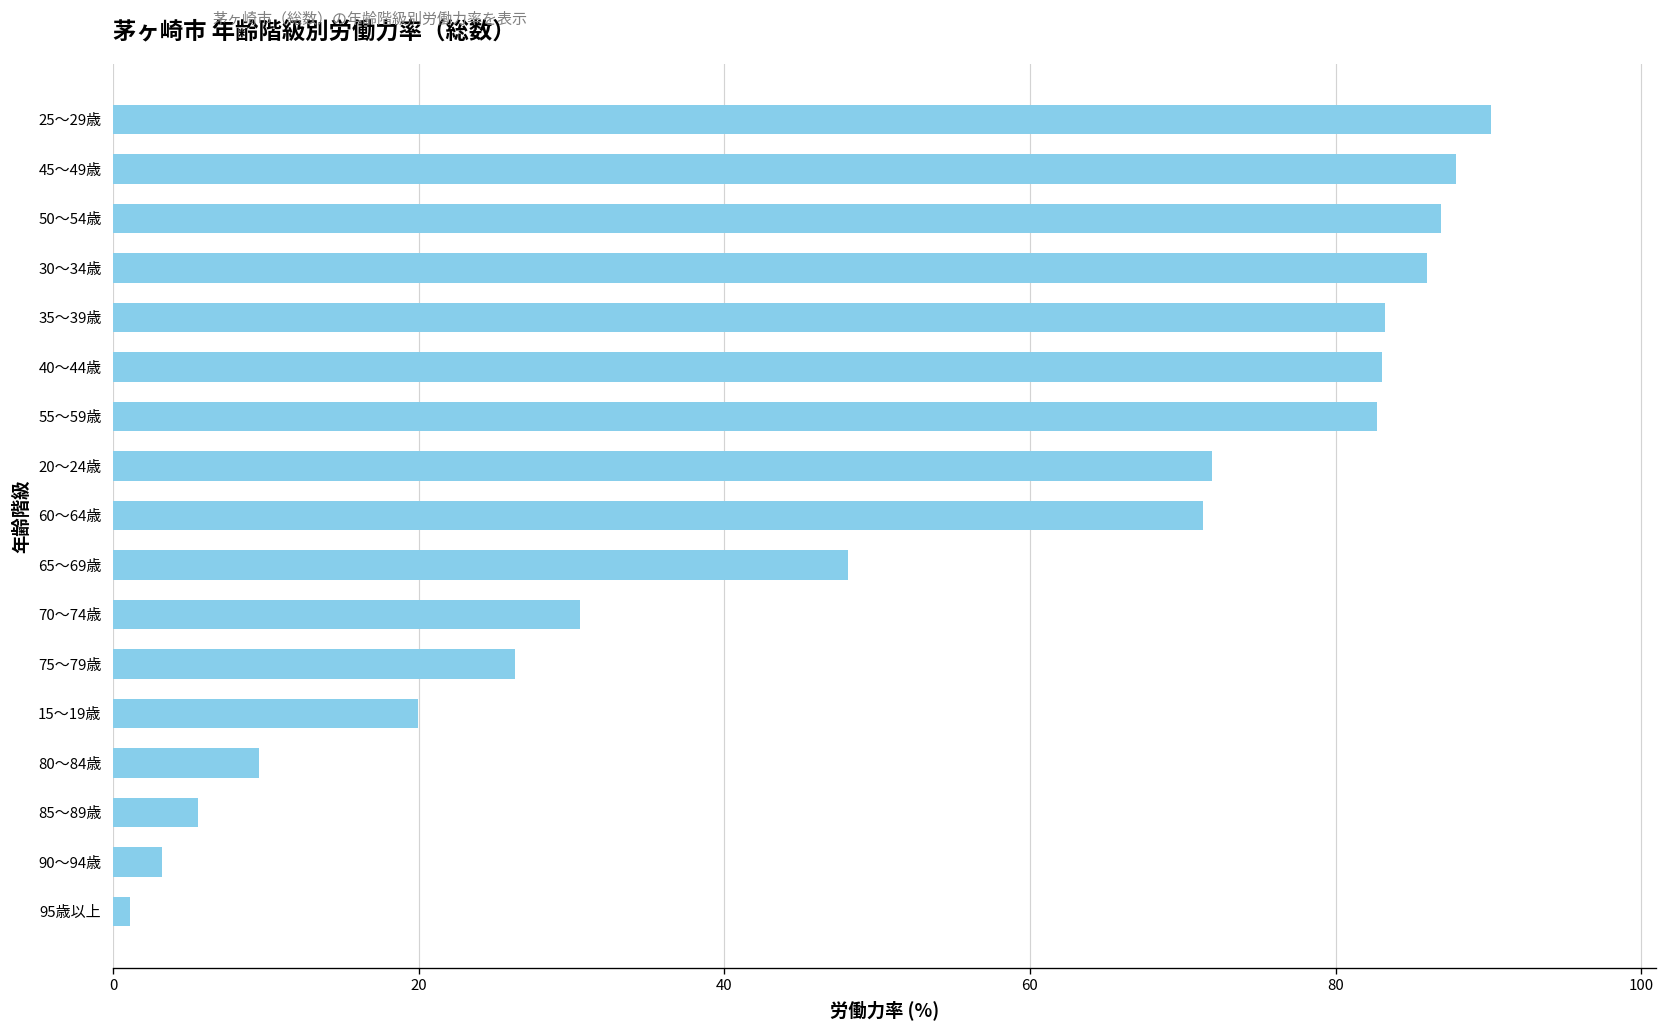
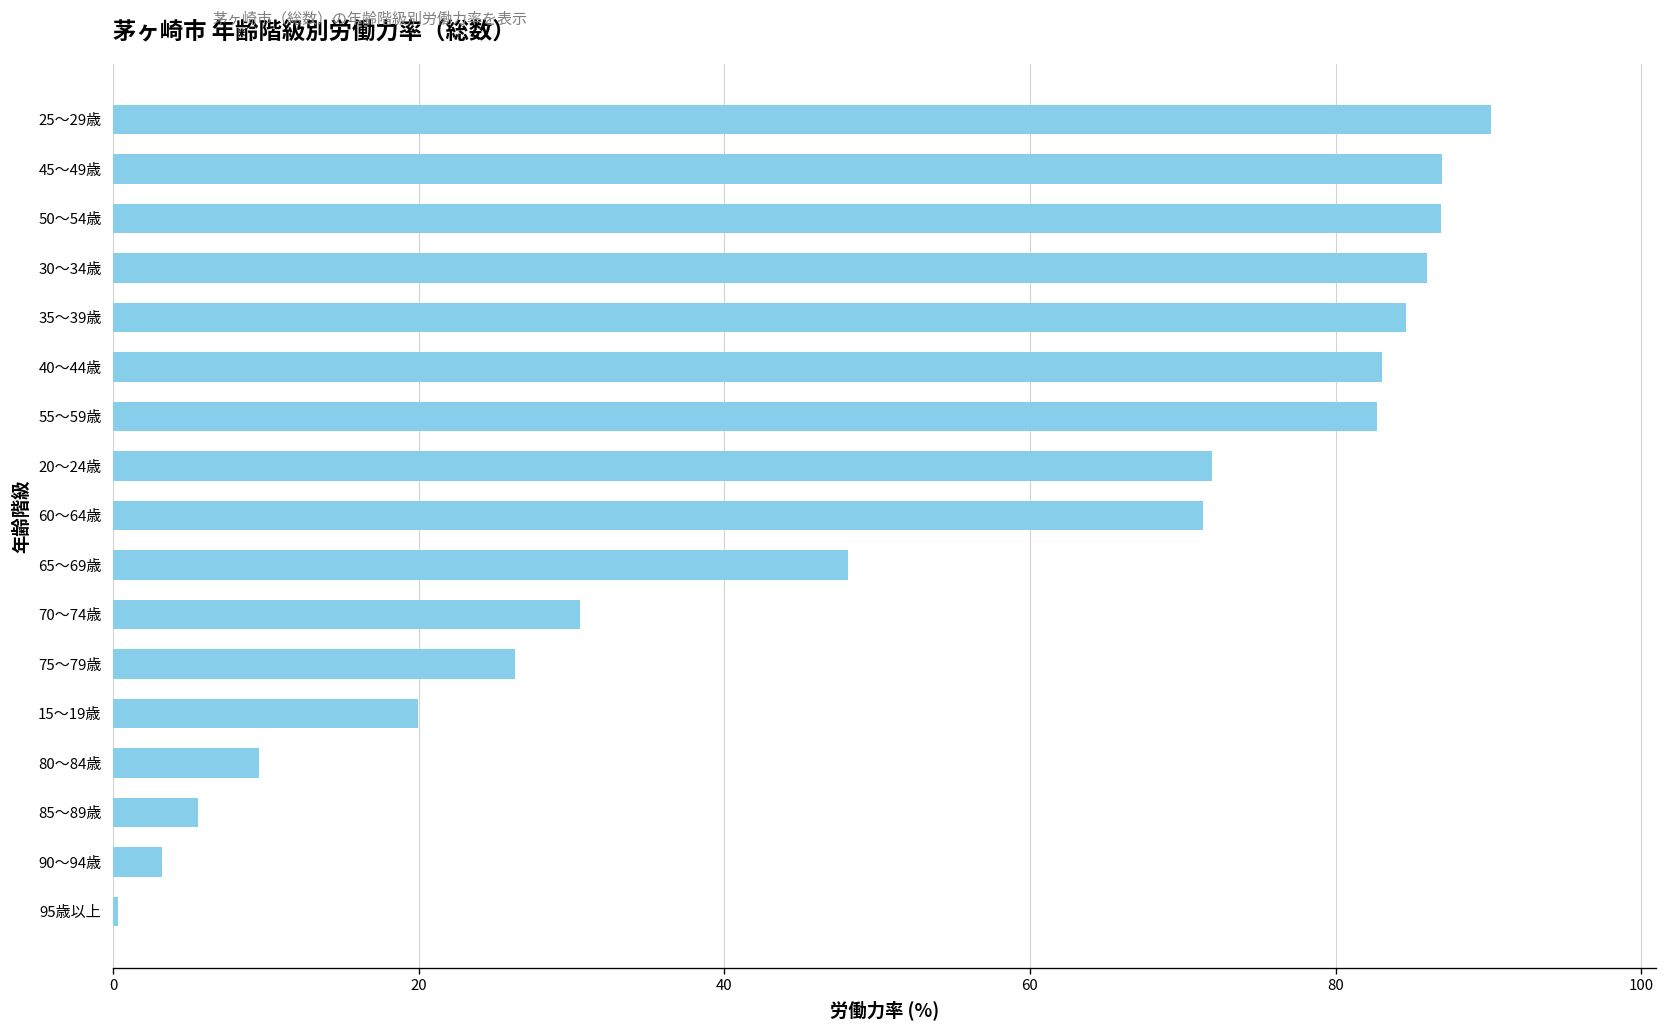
45～49歳: 87.9 -> 87.0
35～39歳: 83.3 -> 84.6
95歳以上: 1.1 -> 0.3
